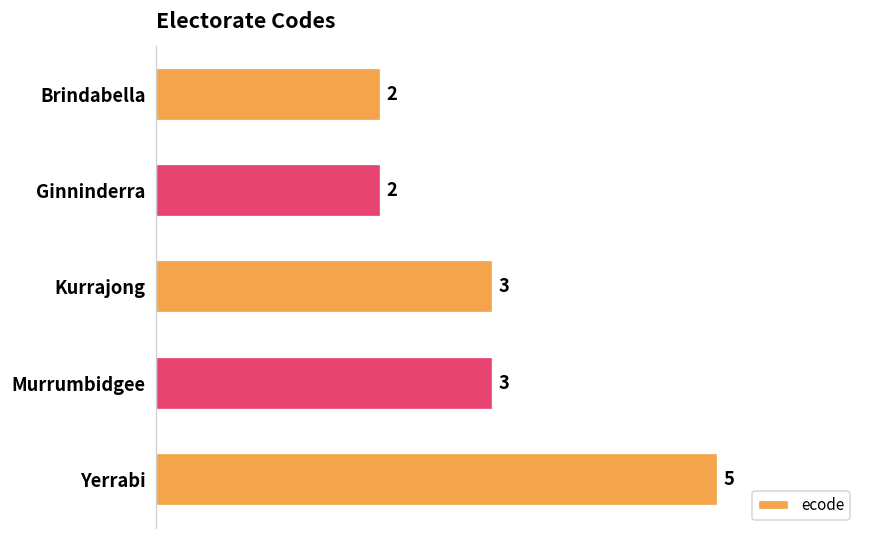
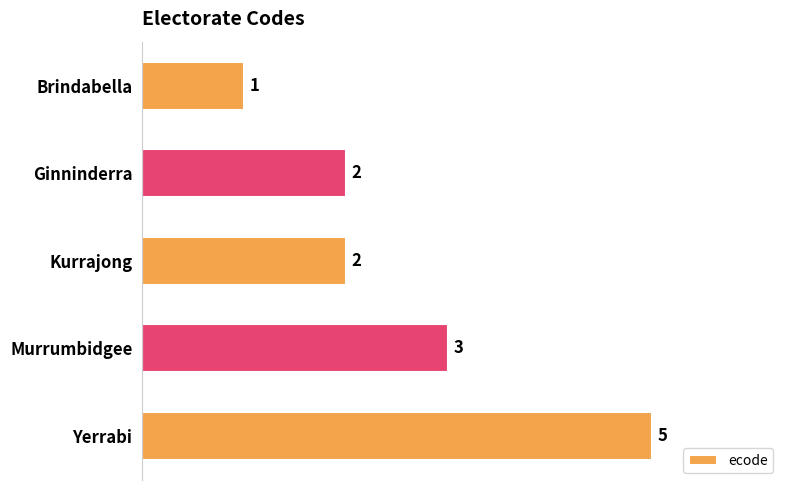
Brindabella: 2 -> 1
Kurrajong: 3 -> 2
